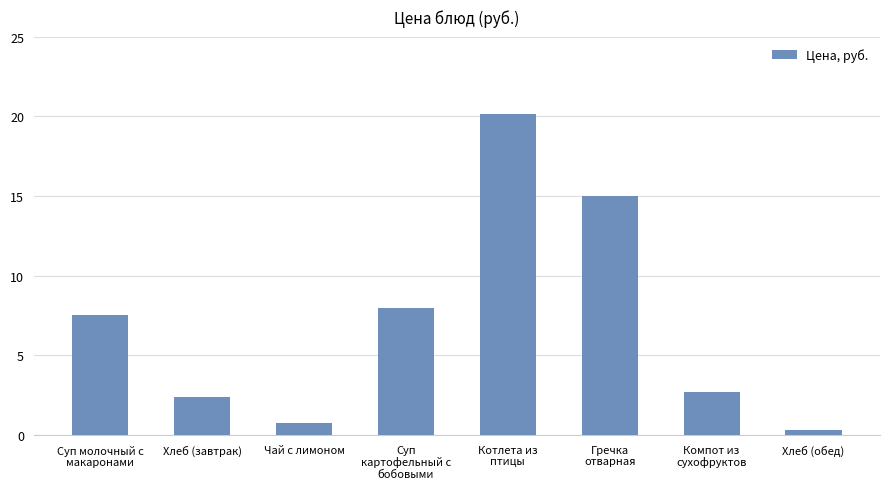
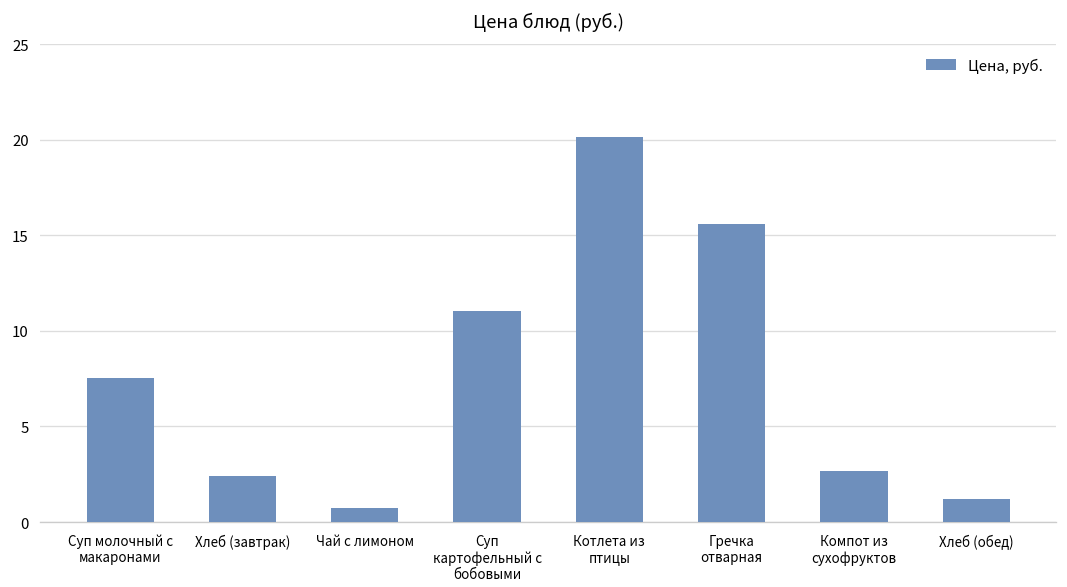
Суп картофельный с бобовыми: 8.0 -> 11.0
Гречка отварная: 15.0 -> 15.6
Хлеб (обед): 0.3 -> 1.2
